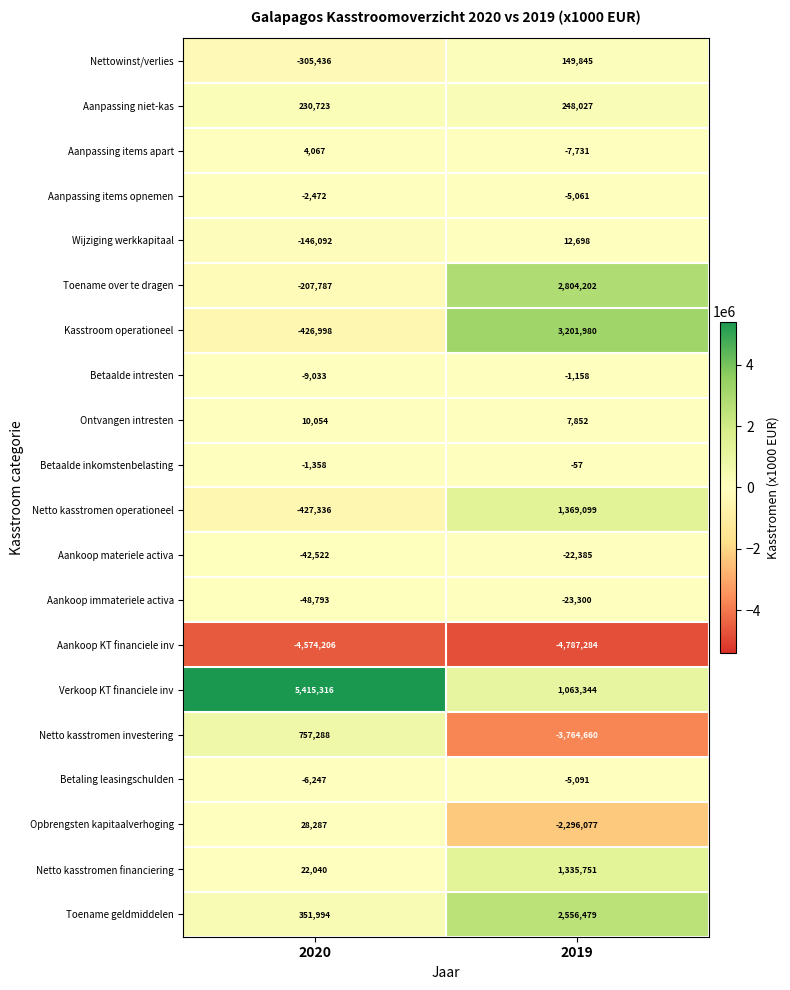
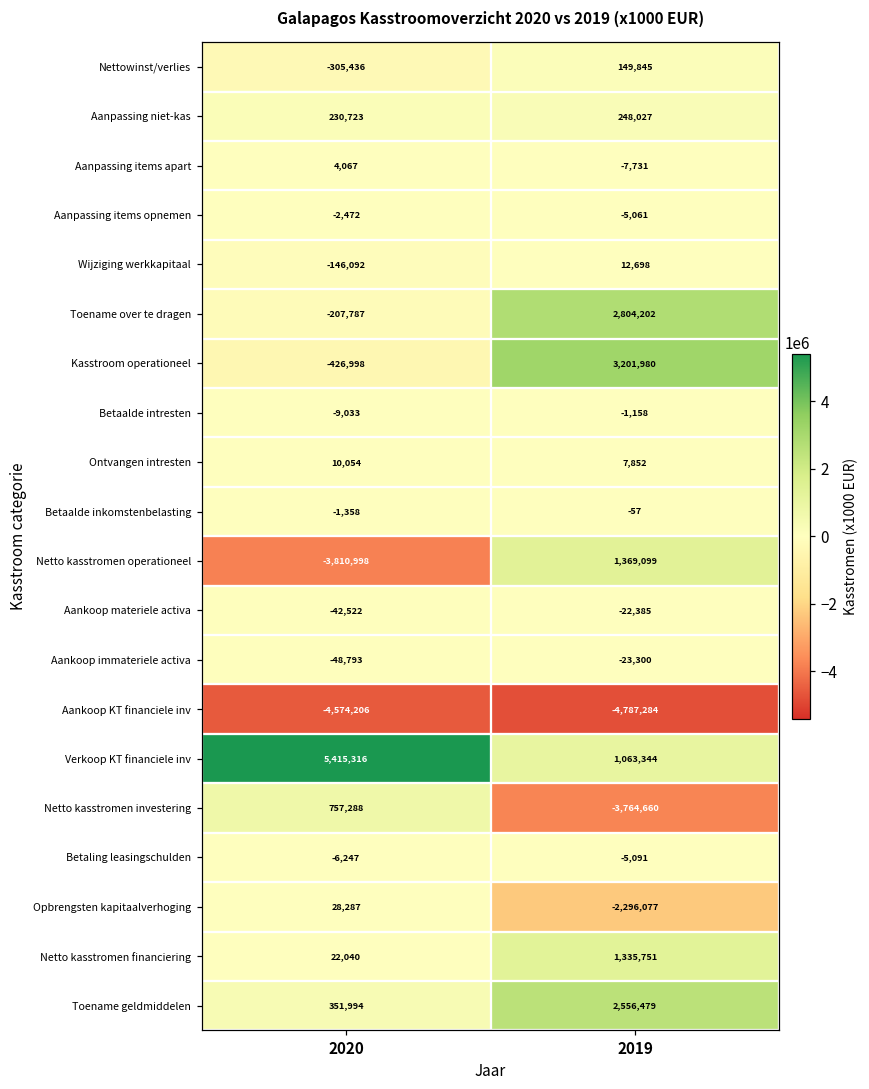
Netto kasstromen operationeel, 2020: -427,336 -> -3,810,998
